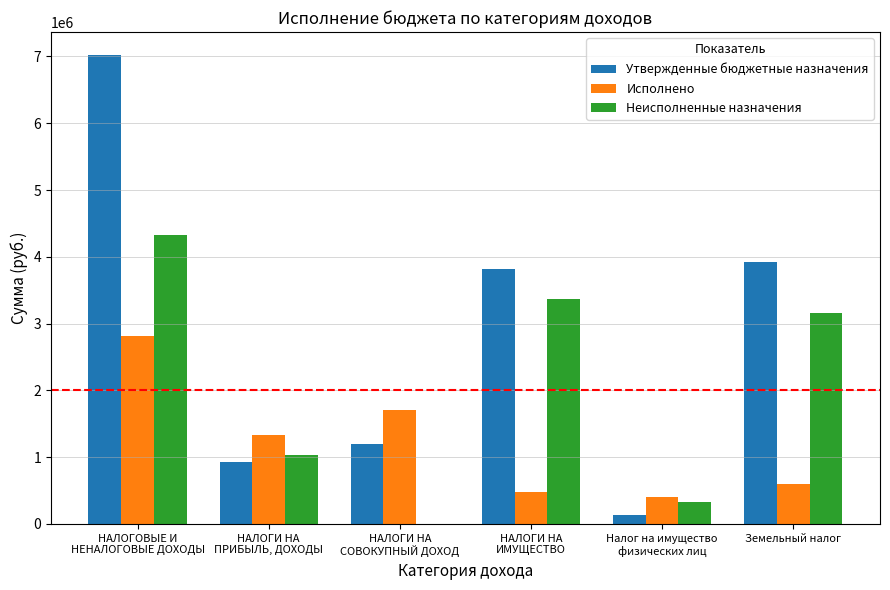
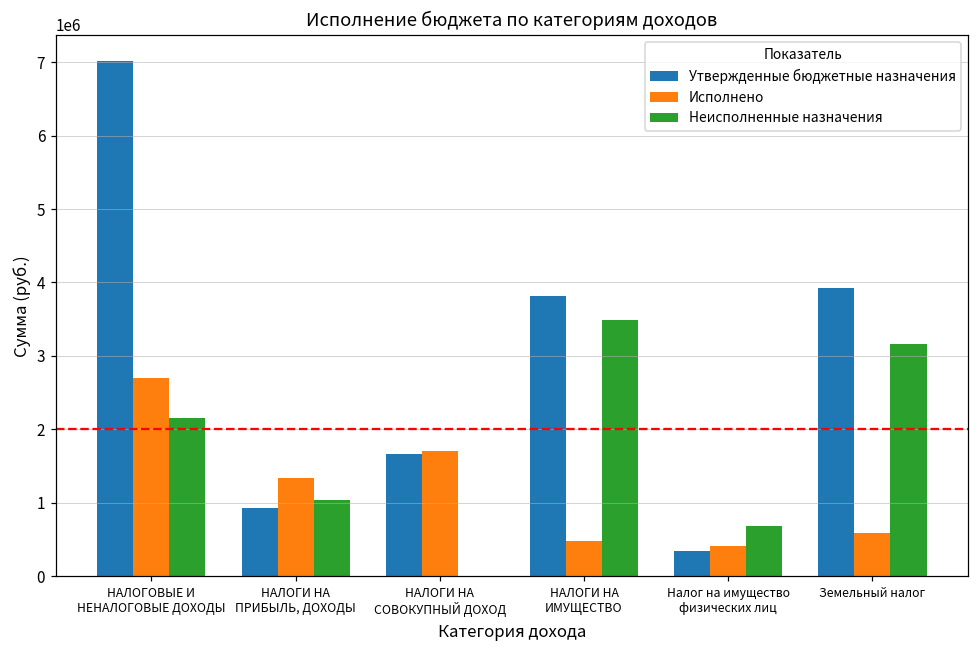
Исполнено, НАЛОГОВЫЕ И НЕНАЛОГОВЫЕ ДОХОДЫ: 2800000 -> 2700000
Неисполненные назначения, НАЛОГОВЫЕ И НЕНАЛОГОВЫЕ ДОХОДЫ: 4300000 -> 2200000
Утвержденные бюджетные назначения, НАЛОГИ НА СОВОКУПНЫЙ ДОХОД: 1200000 -> 1700000
Неисполненные назначения, НАЛОГИ НА ИМУЩЕСТВО: 3400000 -> 3500000
Утвержденные бюджетные назначения, Налог на имущество физических лиц: 100000 -> 300000
Неисполненные назначения, Налог на имущество физических лиц: 300000 -> 700000
